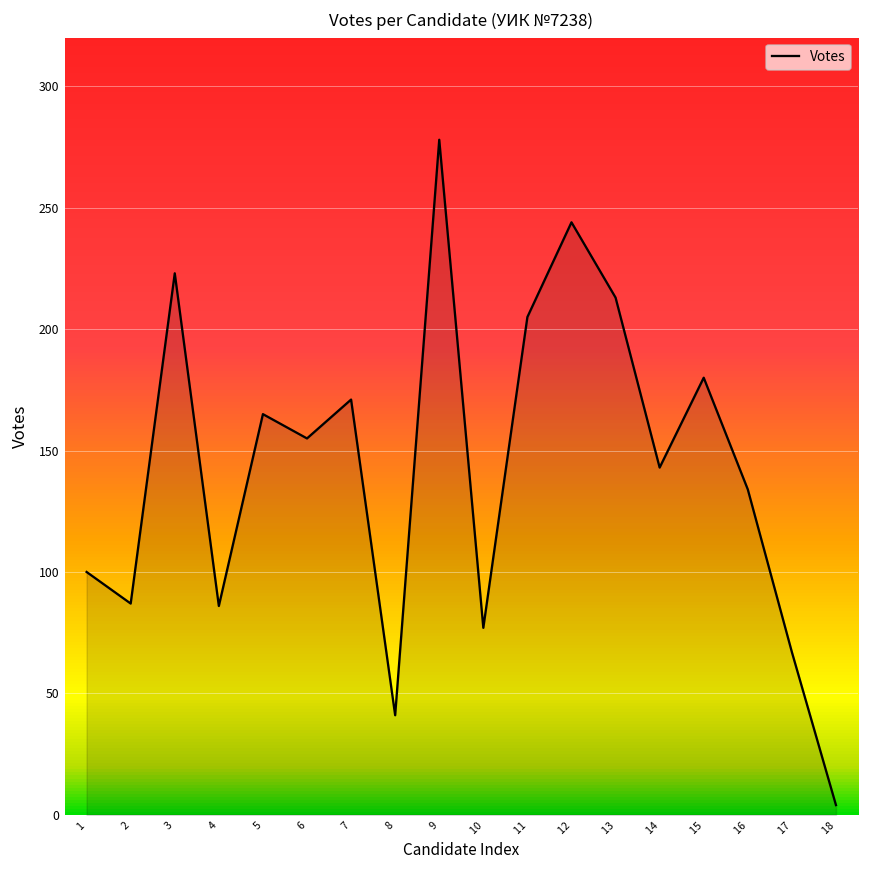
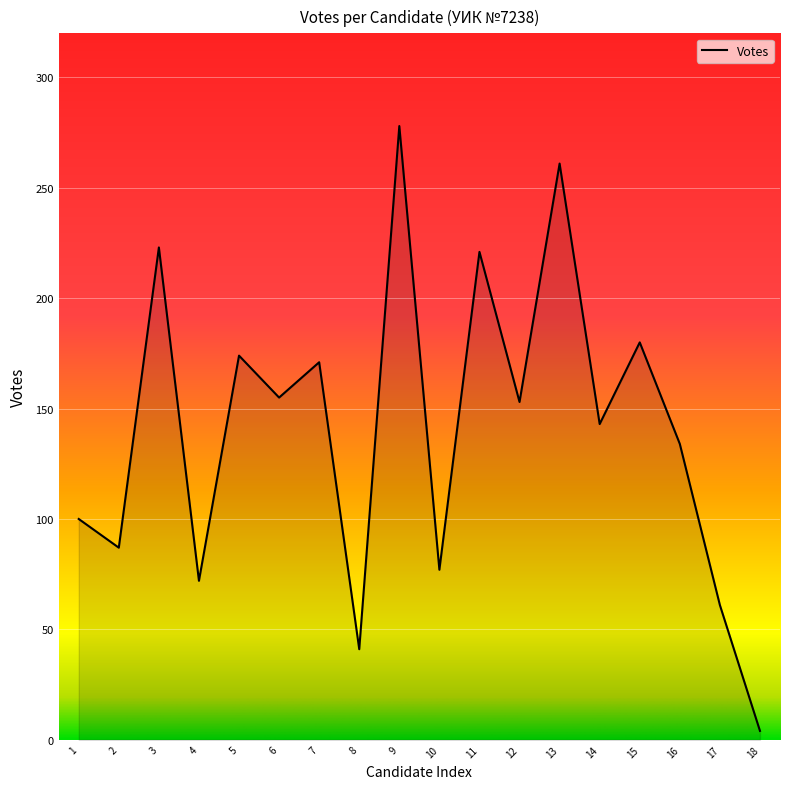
4: 86 -> 72
5: 165 -> 174
11: 205 -> 221
12: 244 -> 153
13: 213 -> 261
17: 67 -> 61
